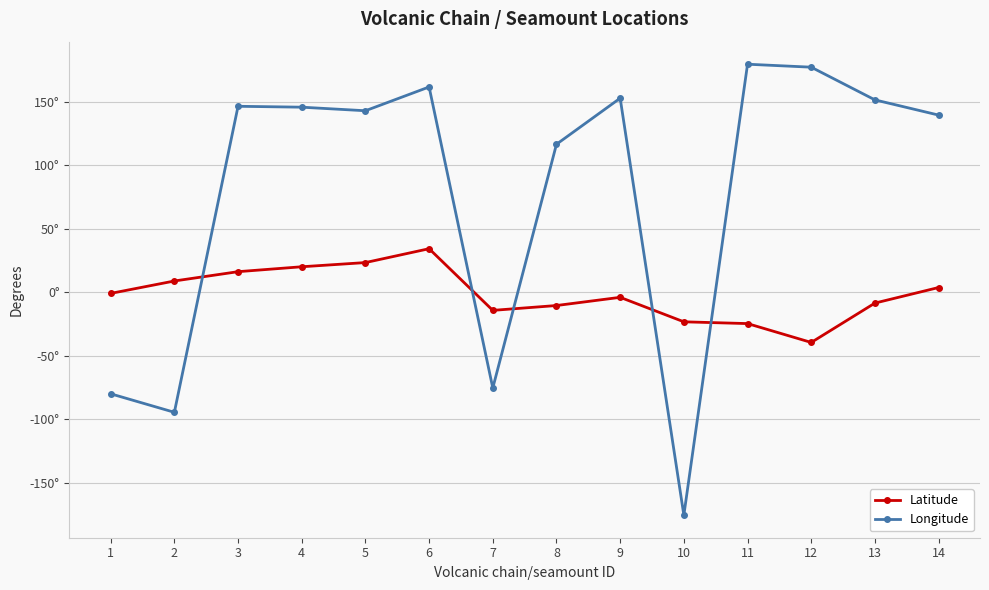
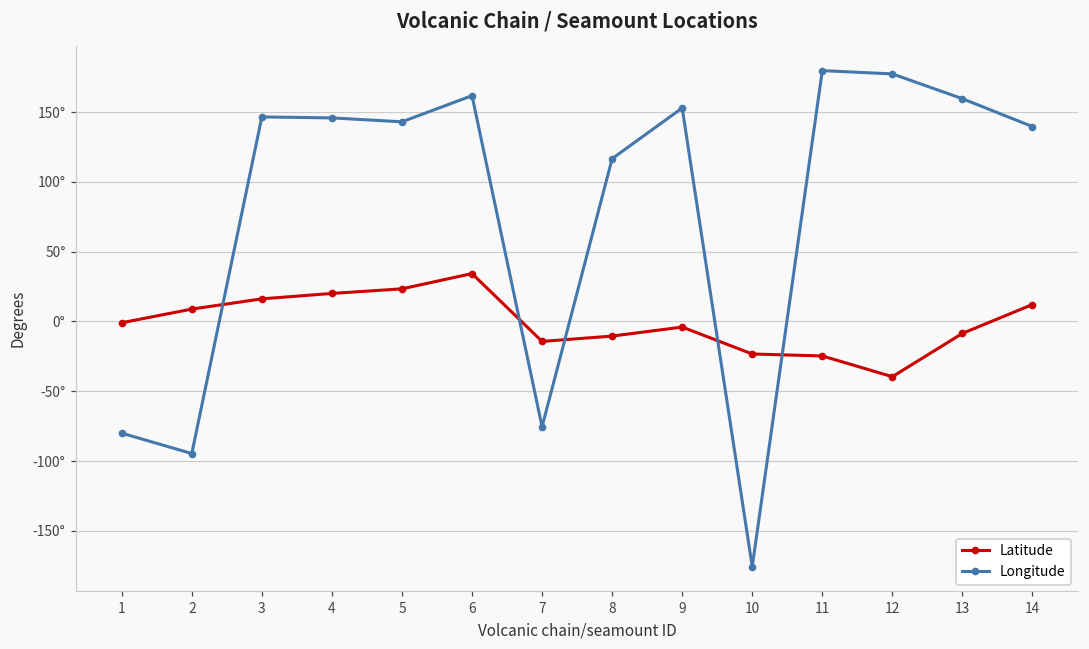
Longitude, 13: 152° -> 160°
Latitude, 14: 4° -> 12°
